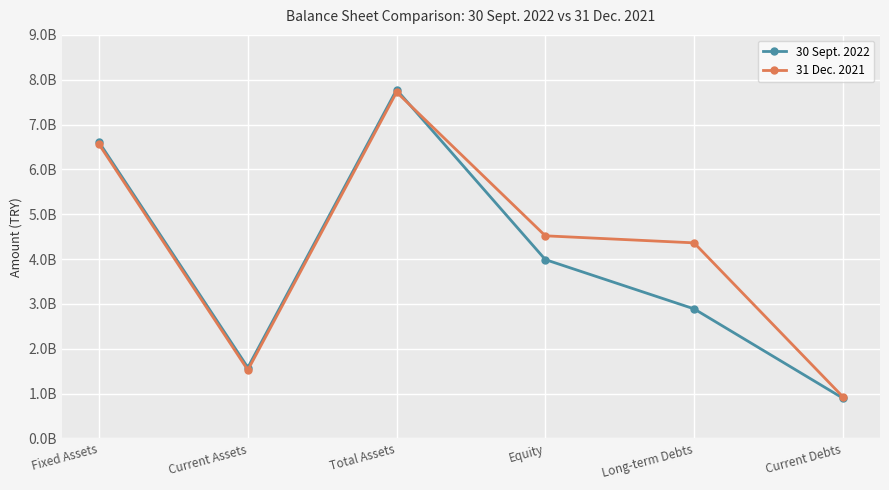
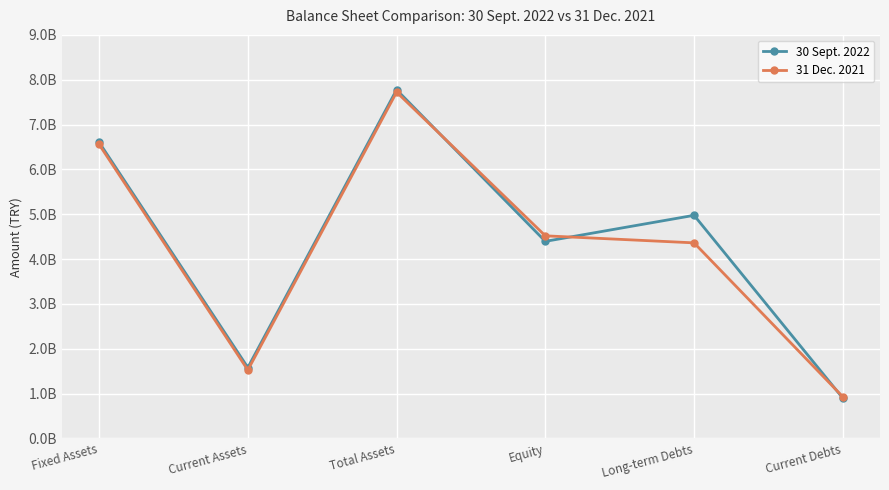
30 Sept. 2022, Equity: 4000000000 -> 4400000000
30 Sept. 2022, Long-term Debts: 2900000000 -> 5000000000
